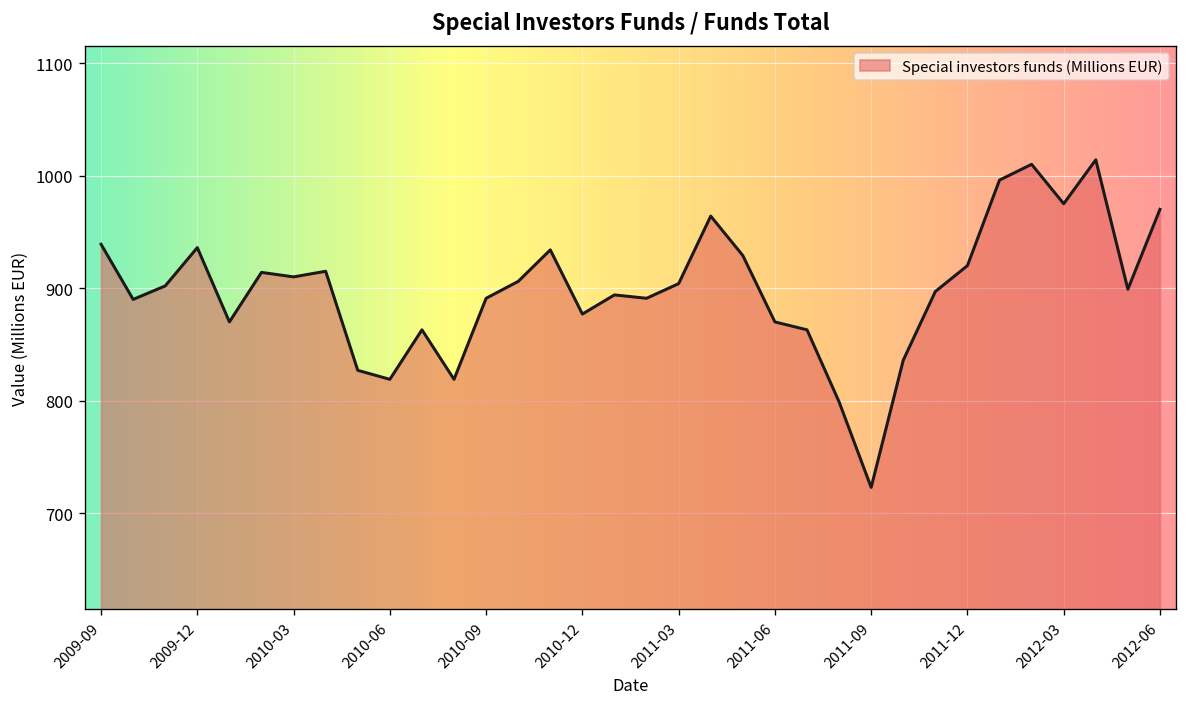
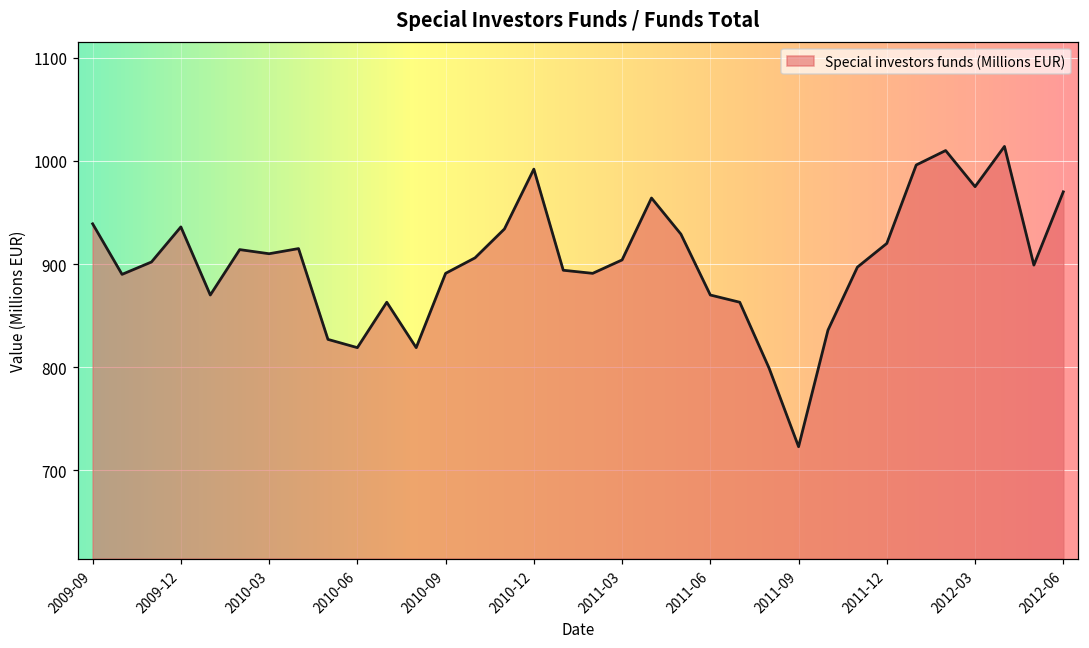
2010-12: 880 -> 990
